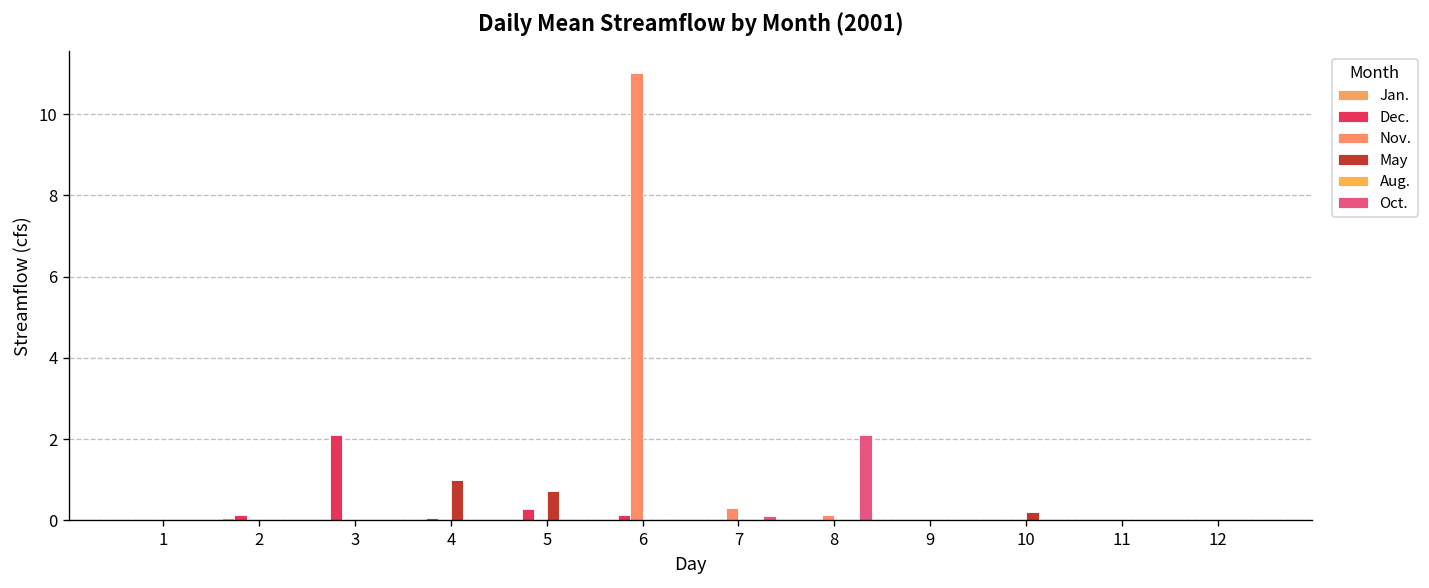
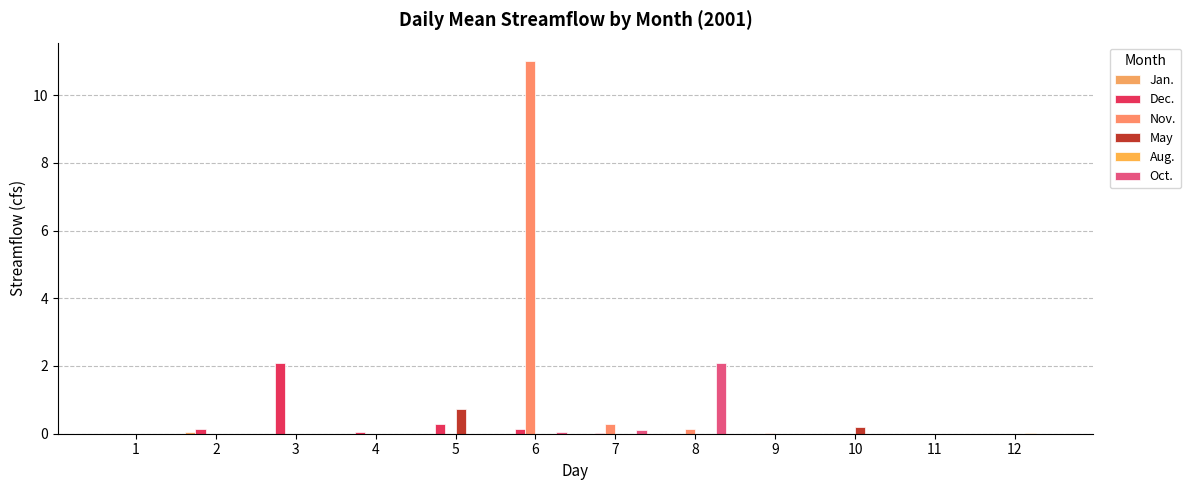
May, 4: 1 -> 0
